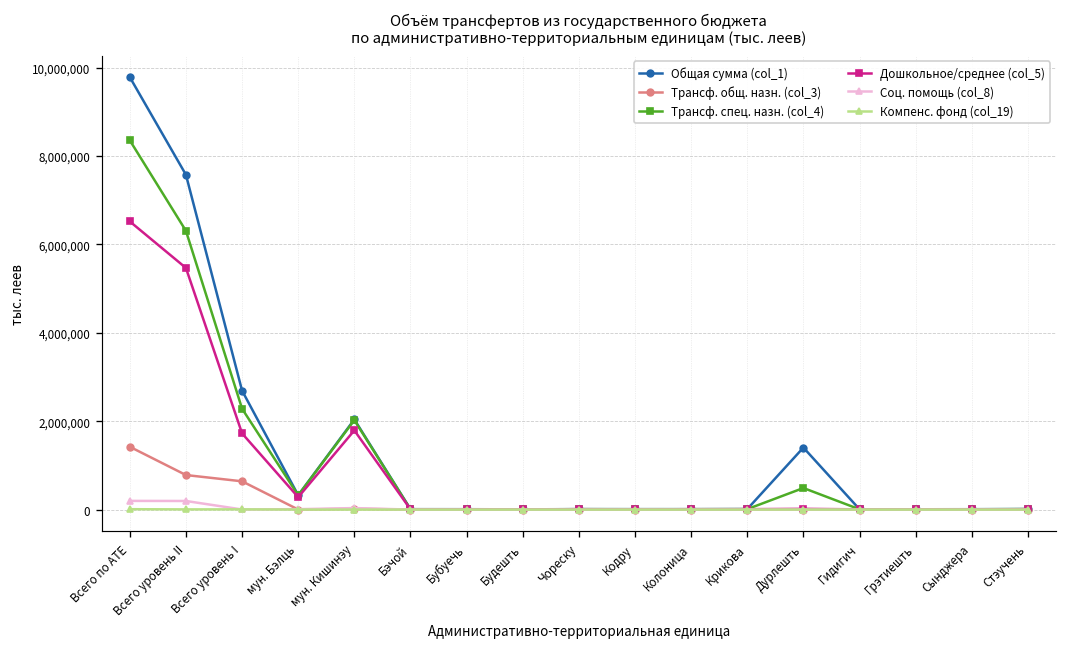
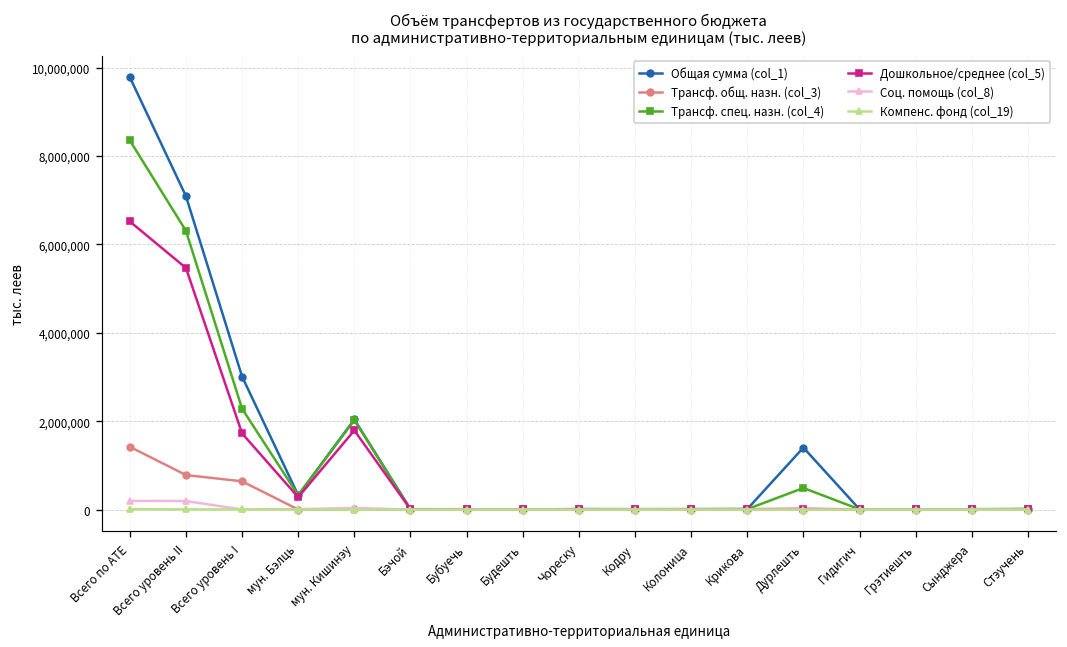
Общая сумма (col_1), Всего уровень II: 7,600,000 -> 7,100,000
Общая сумма (col_1), Всего уровень I: 2,700,000 -> 3,000,000
